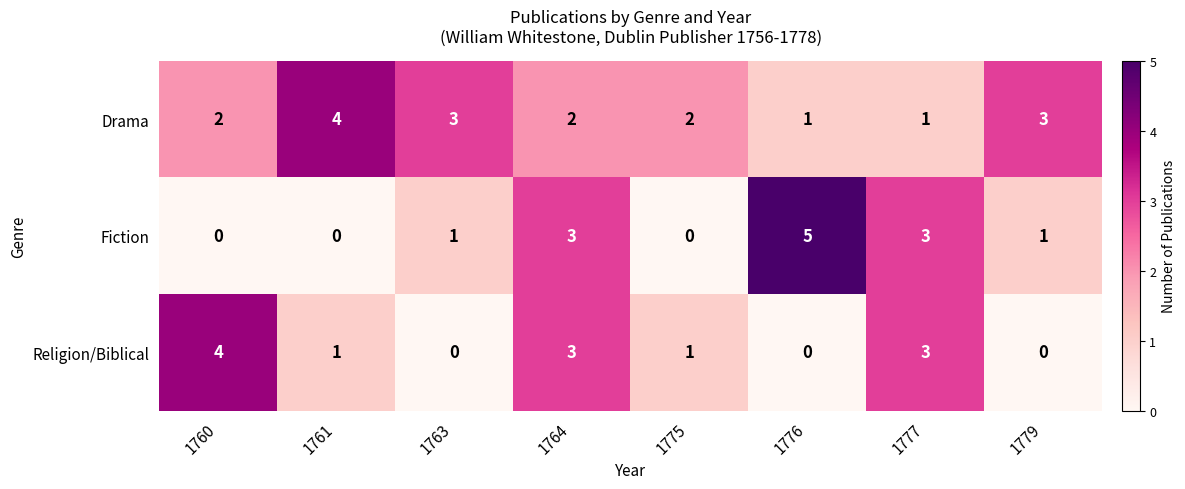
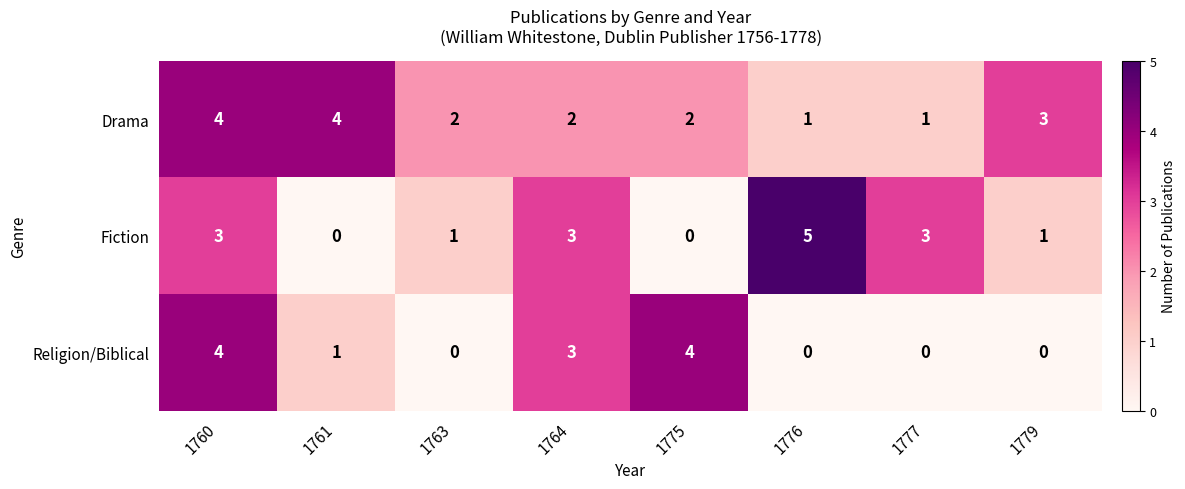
Drama, 1760: 2 -> 4
Drama, 1763: 3 -> 2
Fiction, 1760: 0 -> 3
Religion/Biblical, 1775: 1 -> 4
Religion/Biblical, 1777: 3 -> 0
